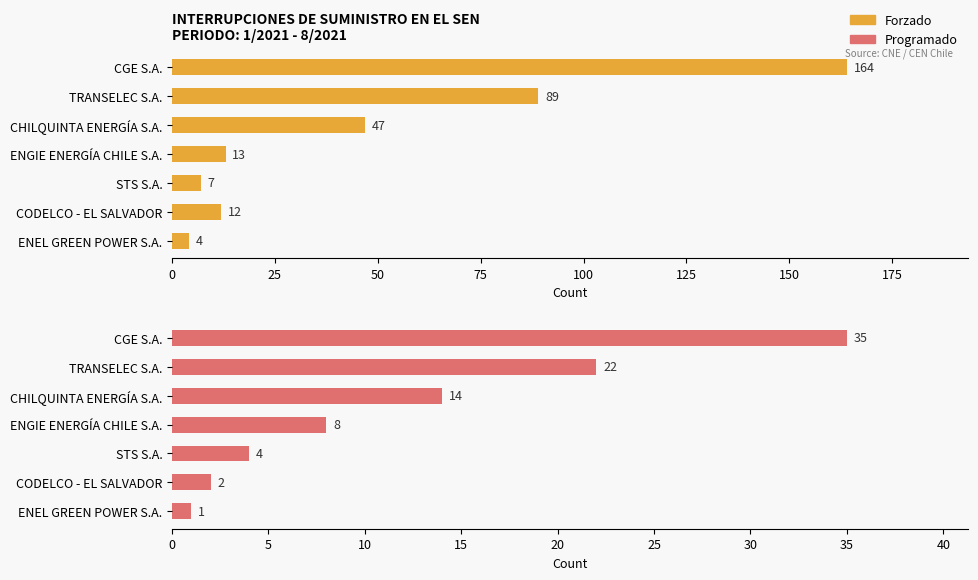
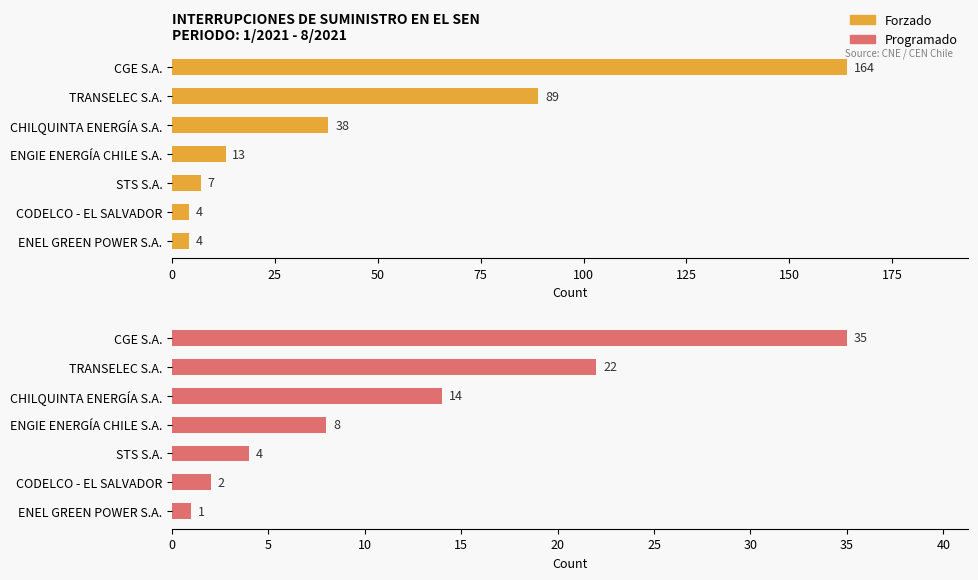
INTERRUPCIONES DE SUMINISTRO EN EL SEN PERIODO: 1/2021 - 8/2021, CHILQUINTA ENERGÍA S.A.: 47 -> 38
INTERRUPCIONES DE SUMINISTRO EN EL SEN PERIODO: 1/2021 - 8/2021, CODELCO - EL SALVADOR: 12 -> 4
